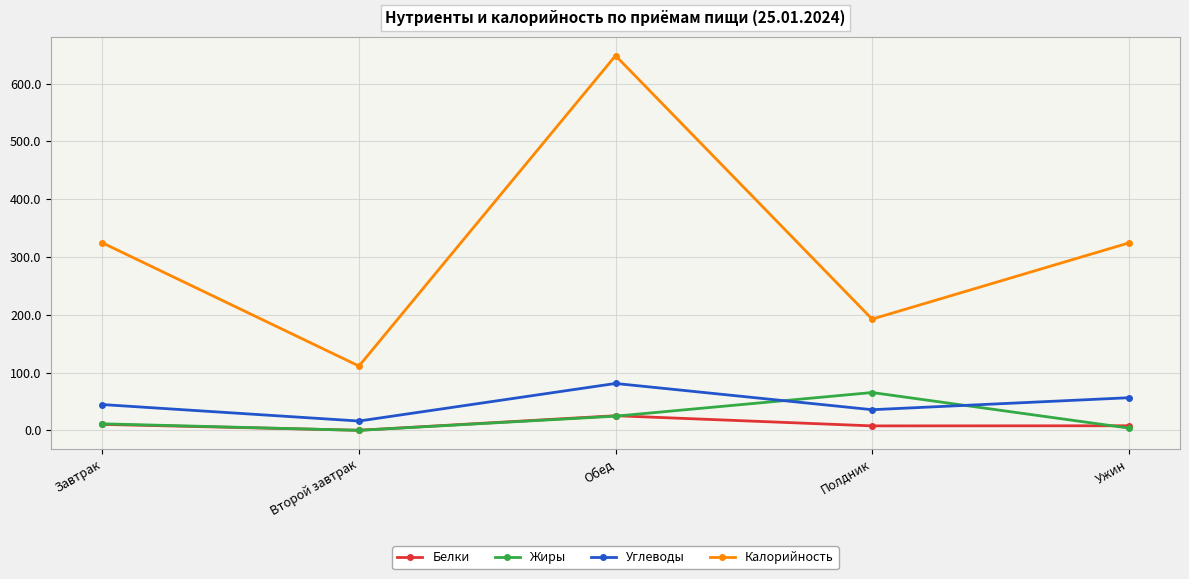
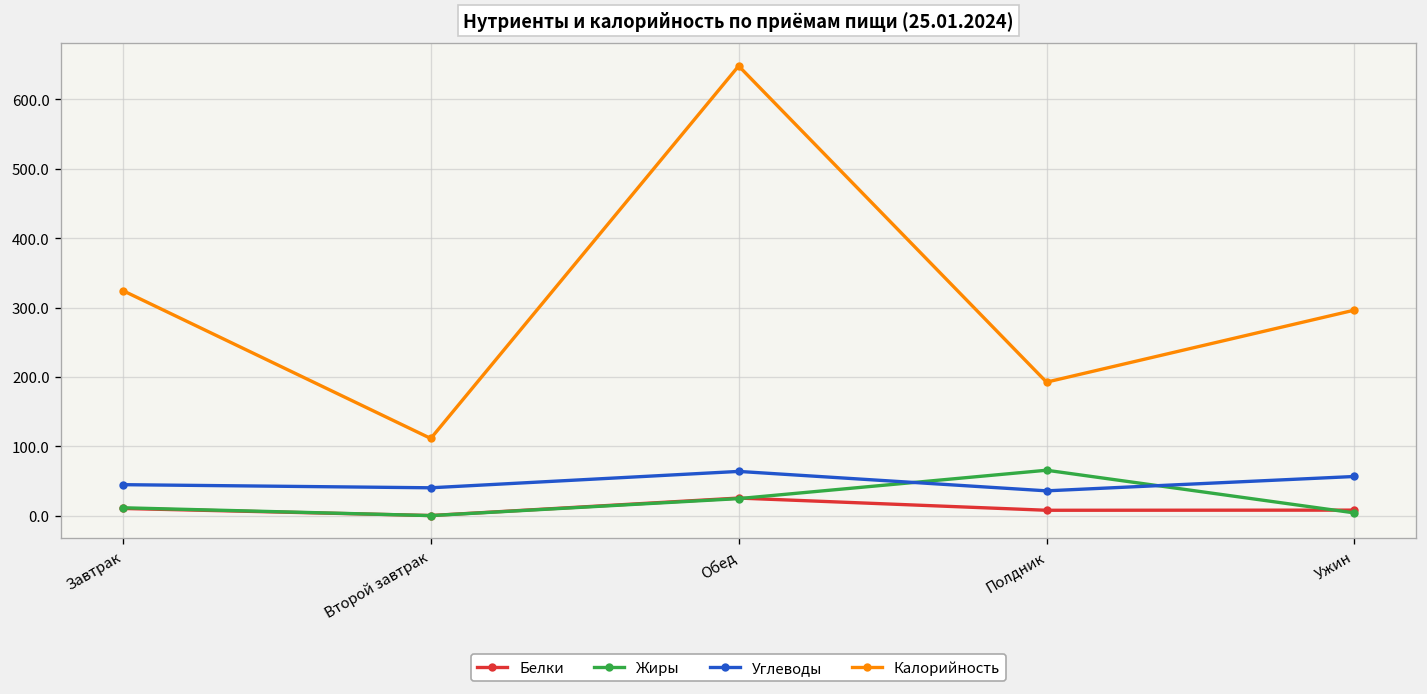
Углеводы, Второй завтрак: 20 -> 40
Углеводы, Обед: 80 -> 60
Калорийность, Ужин: 320 -> 300
